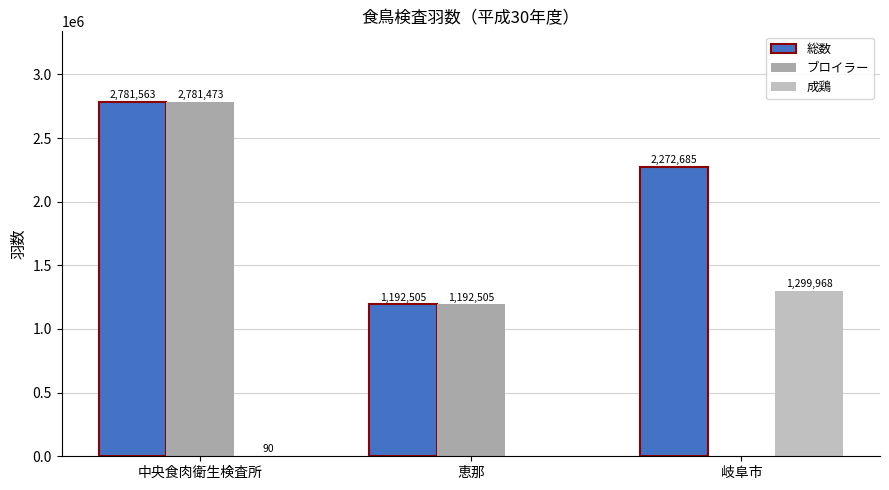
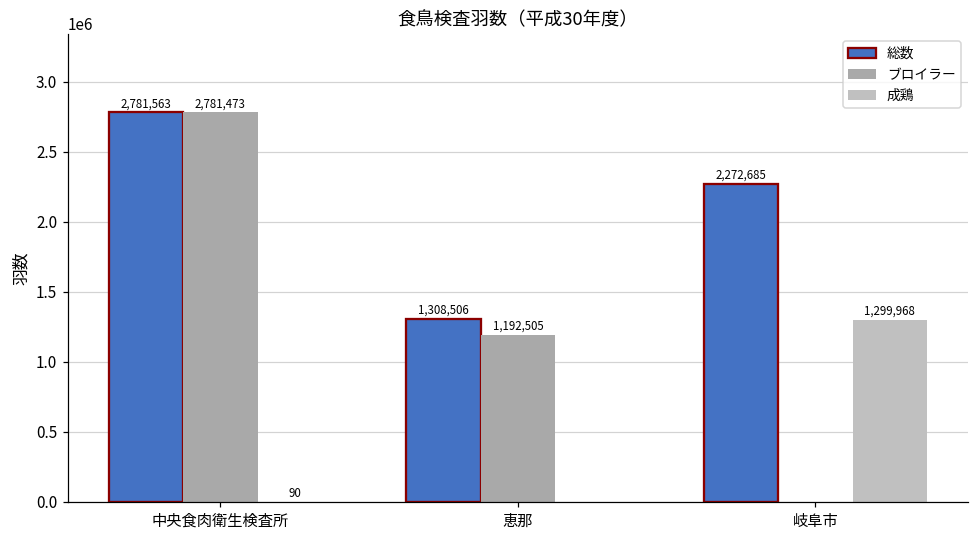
総数, 恵那: 1,192,505 -> 1,308,506
